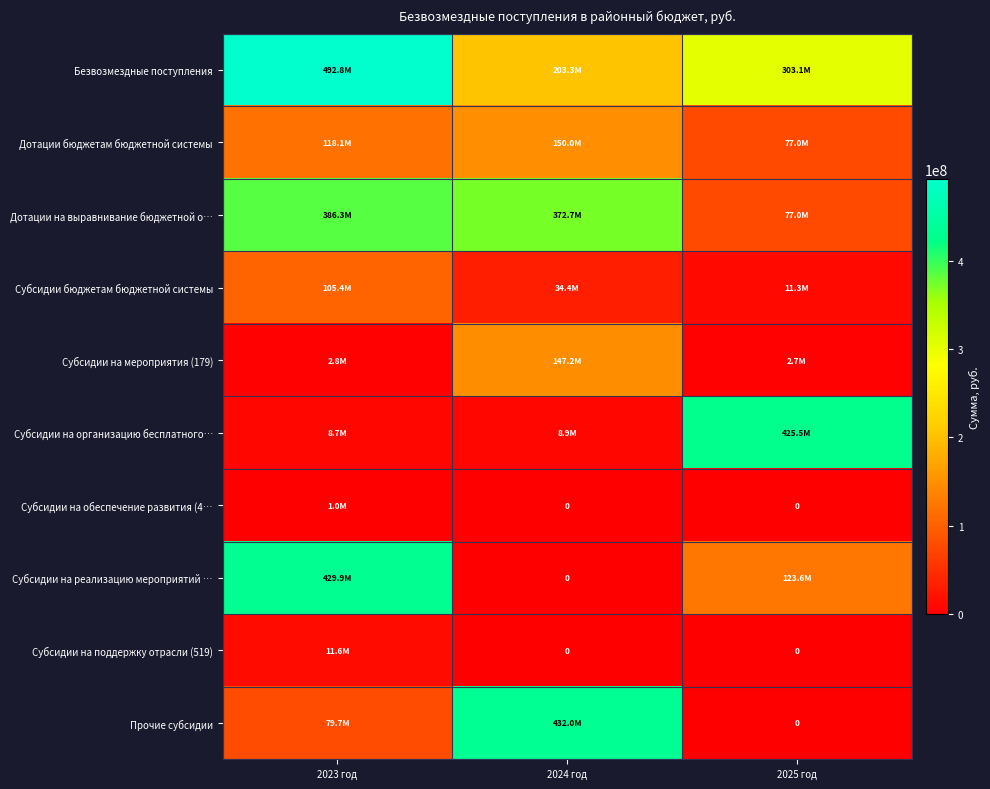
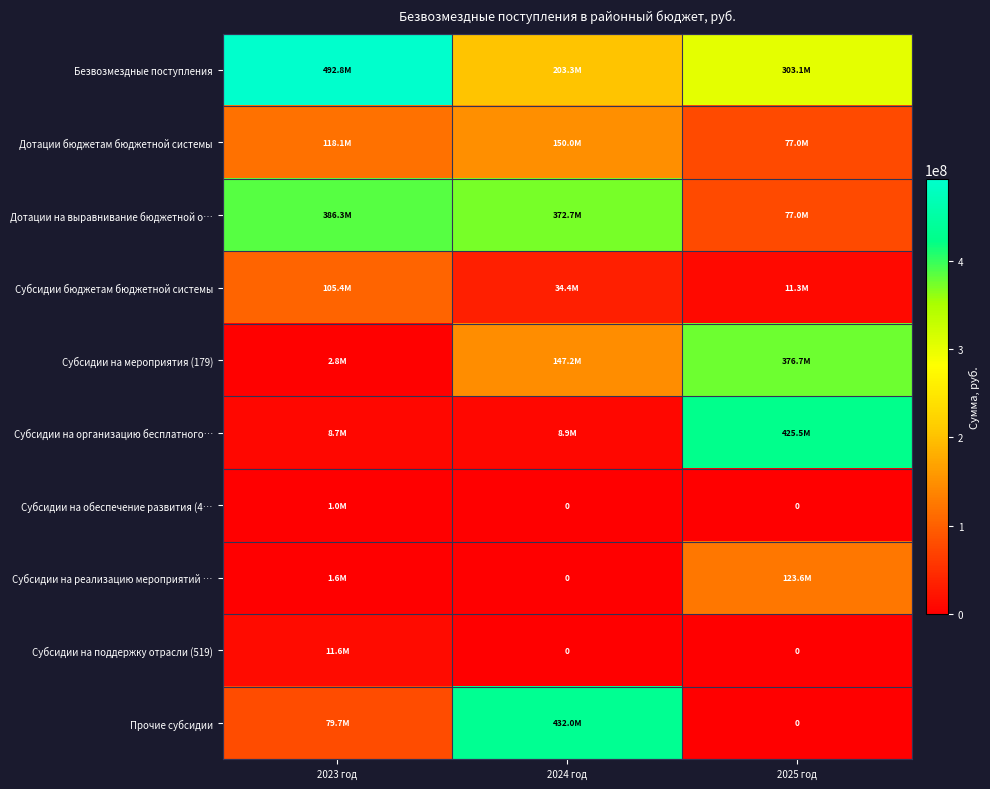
Субсидии на мероприятия (179), 2025 год: 2.7M -> 376.7M
Субсидии на реализацию мероприятий …, 2023 год: 429.9M -> 1.6M
